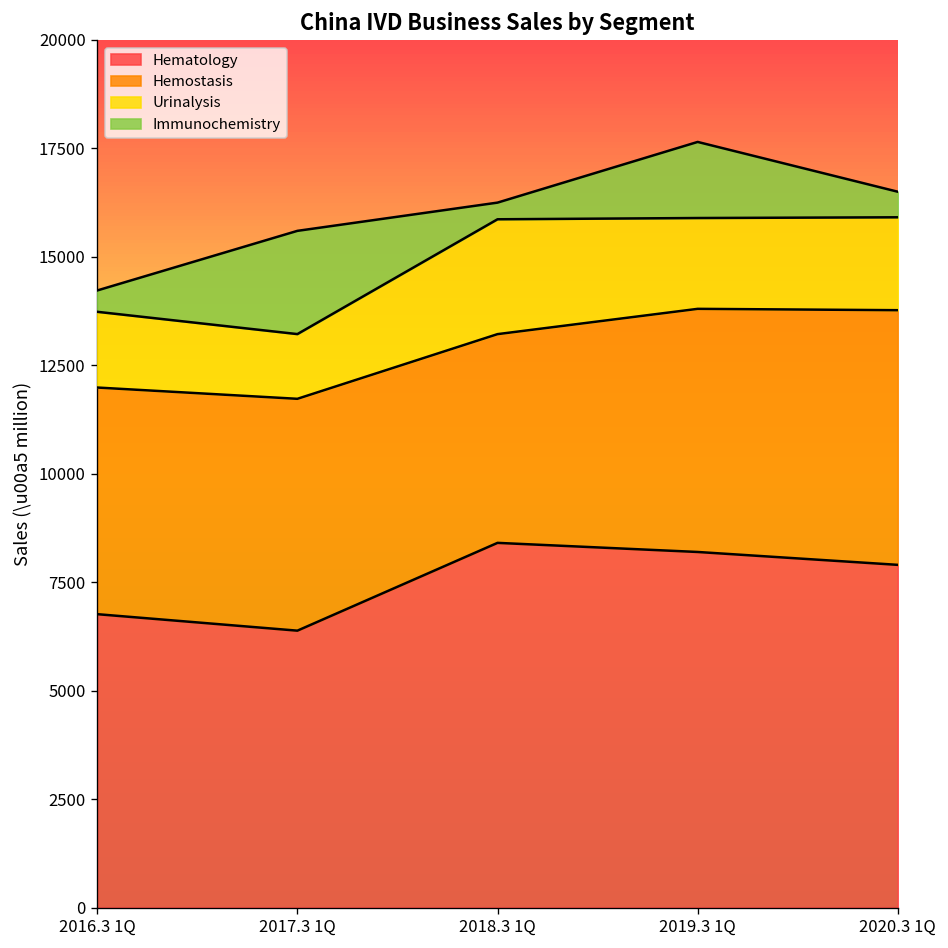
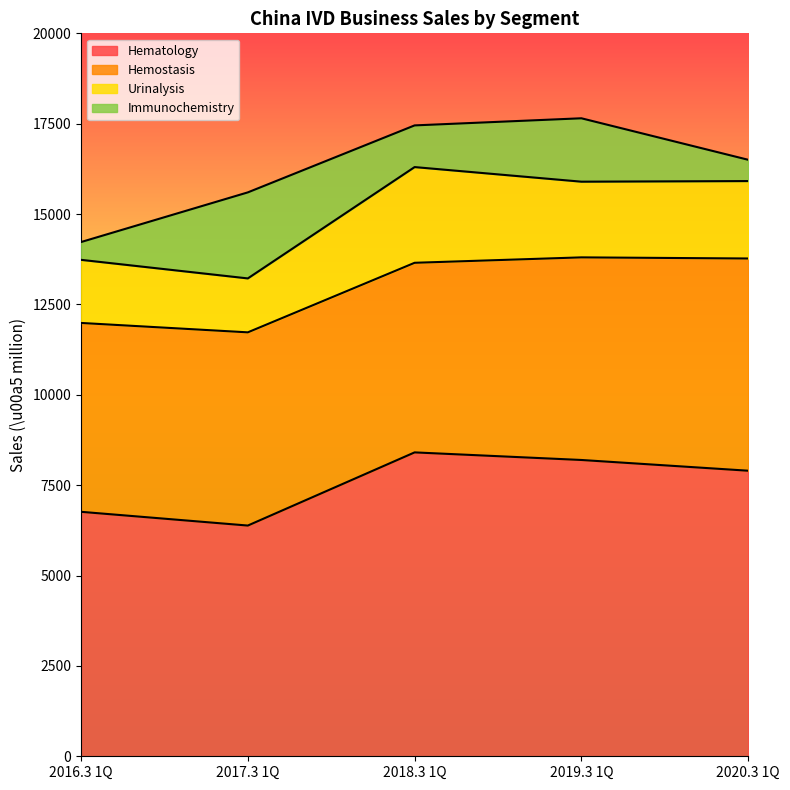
Hemostasis, 2018.3 1Q: 4800 -> 5200
Immunochemistry, 2018.3 1Q: 400 -> 1200
